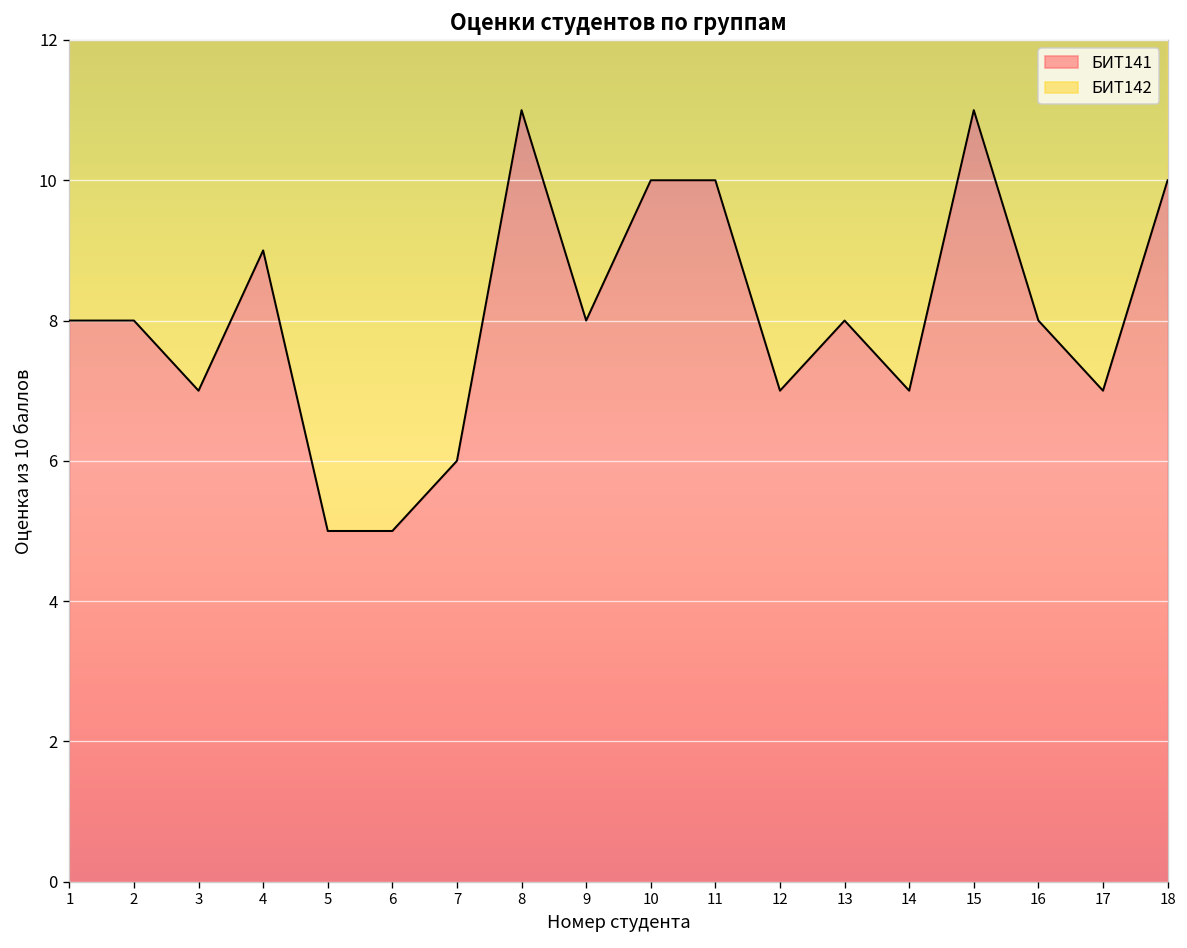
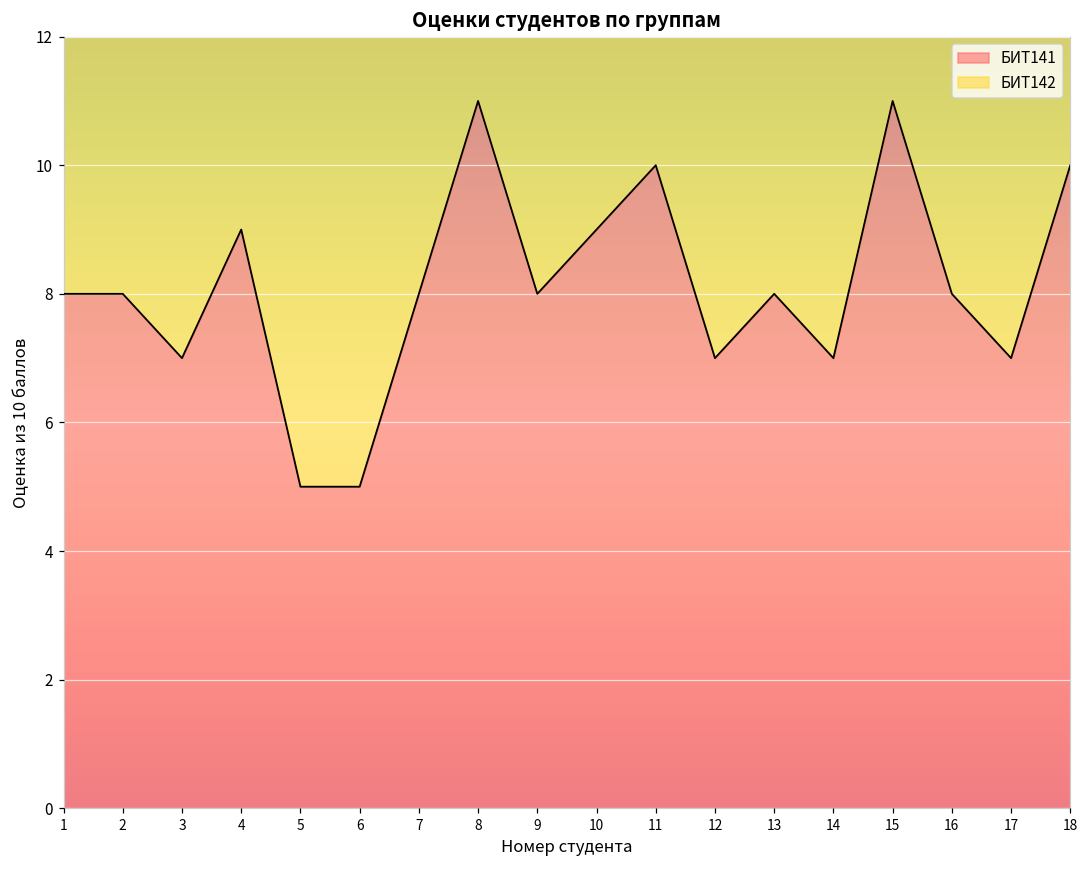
БИТ141, 7: 6 -> 8
БИТ141, 10: 10 -> 9
